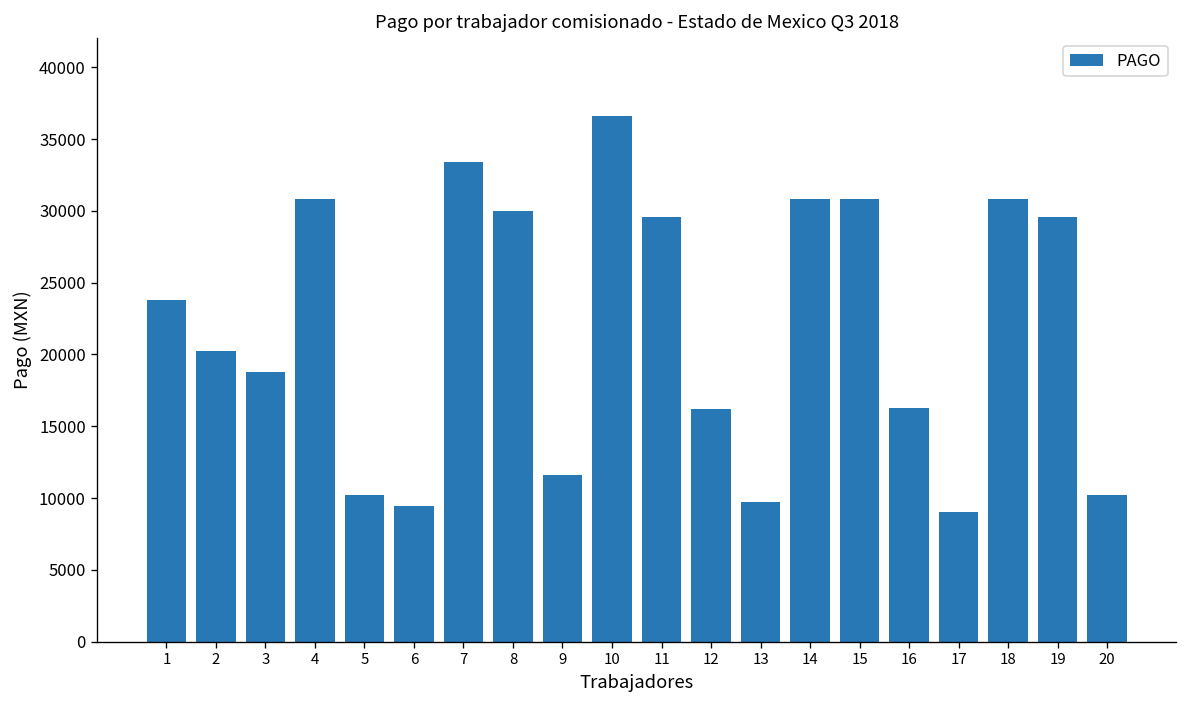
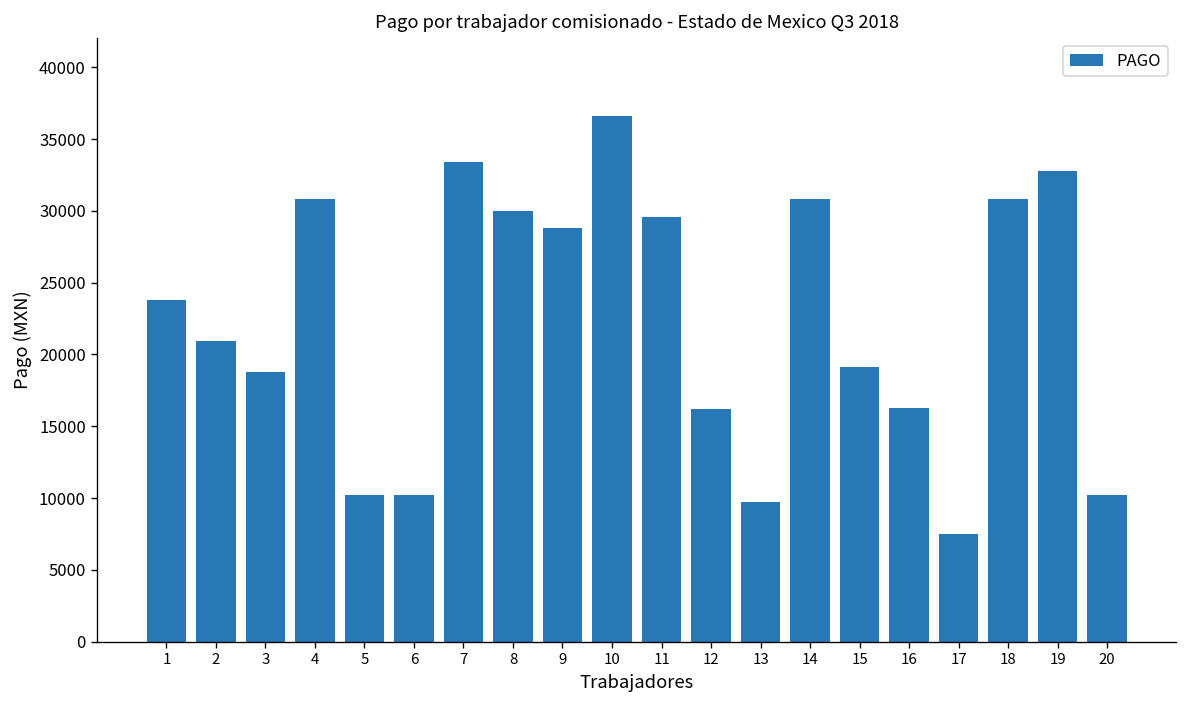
2: 20200 -> 20900
6: 9400 -> 10200
9: 11600 -> 28800
15: 30900 -> 19200
17: 9000 -> 7500
19: 29600 -> 32800
